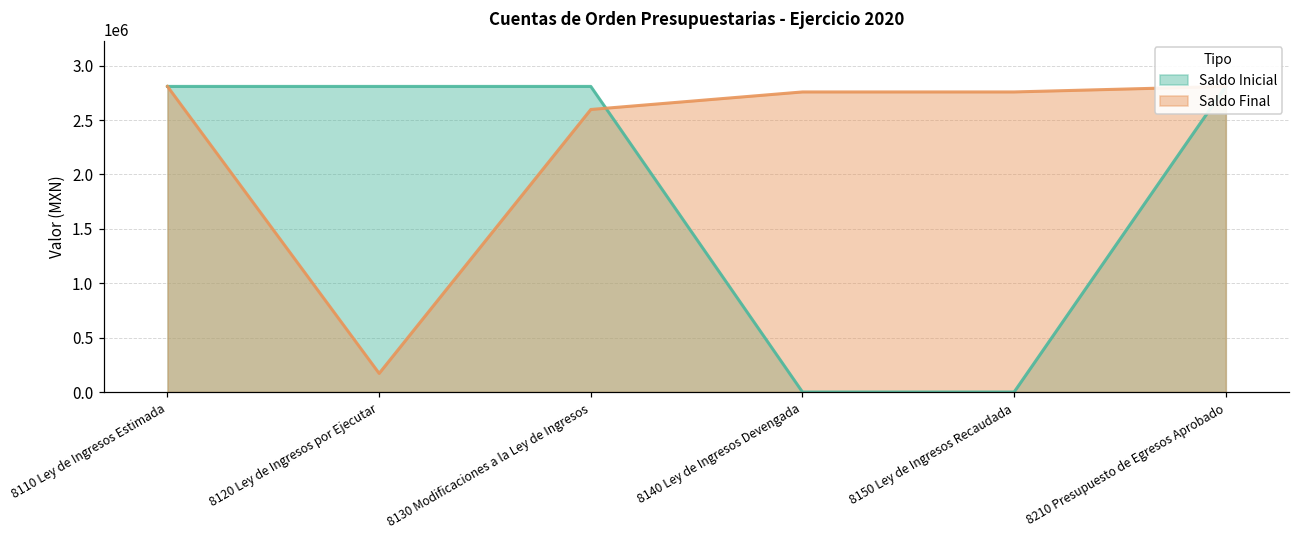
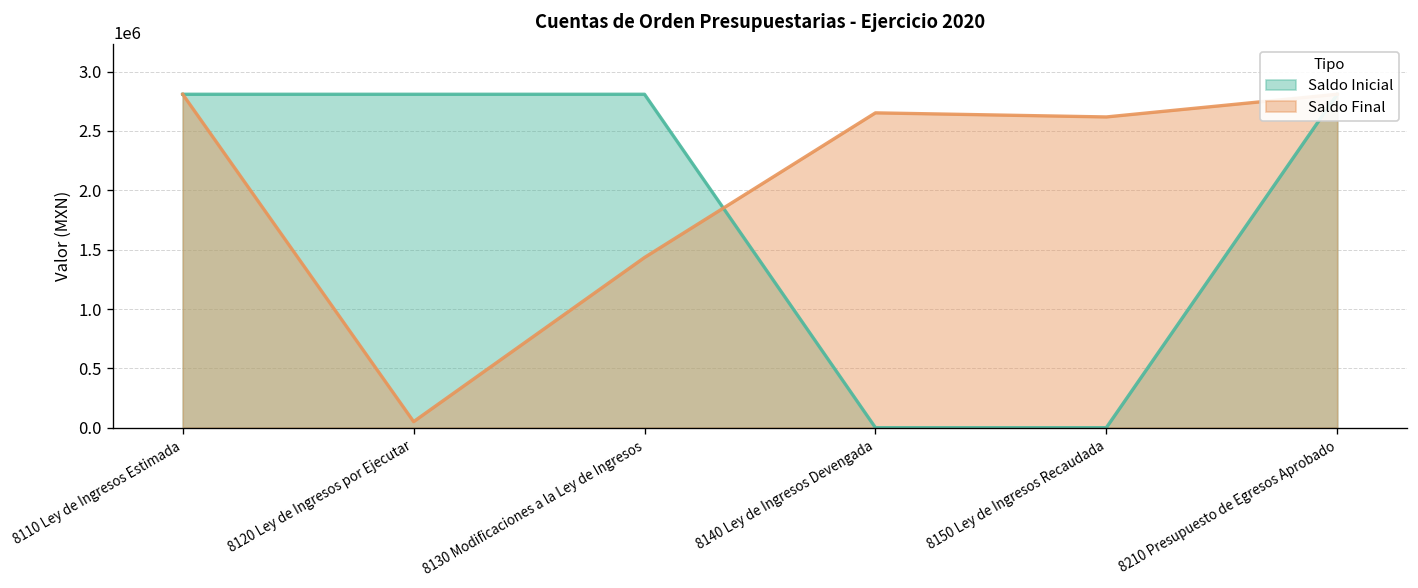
Saldo Final, 8120 Ley de Ingresos por Ejecutar: 200000 -> 100000
Saldo Final, 8130 Modificaciones a la Ley de Ingresos: 2600000 -> 1400000
Saldo Final, 8140 Ley de Ingresos Devengada: 2800000 -> 2700000
Saldo Final, 8150 Ley de Ingresos Recaudada: 2800000 -> 2600000
